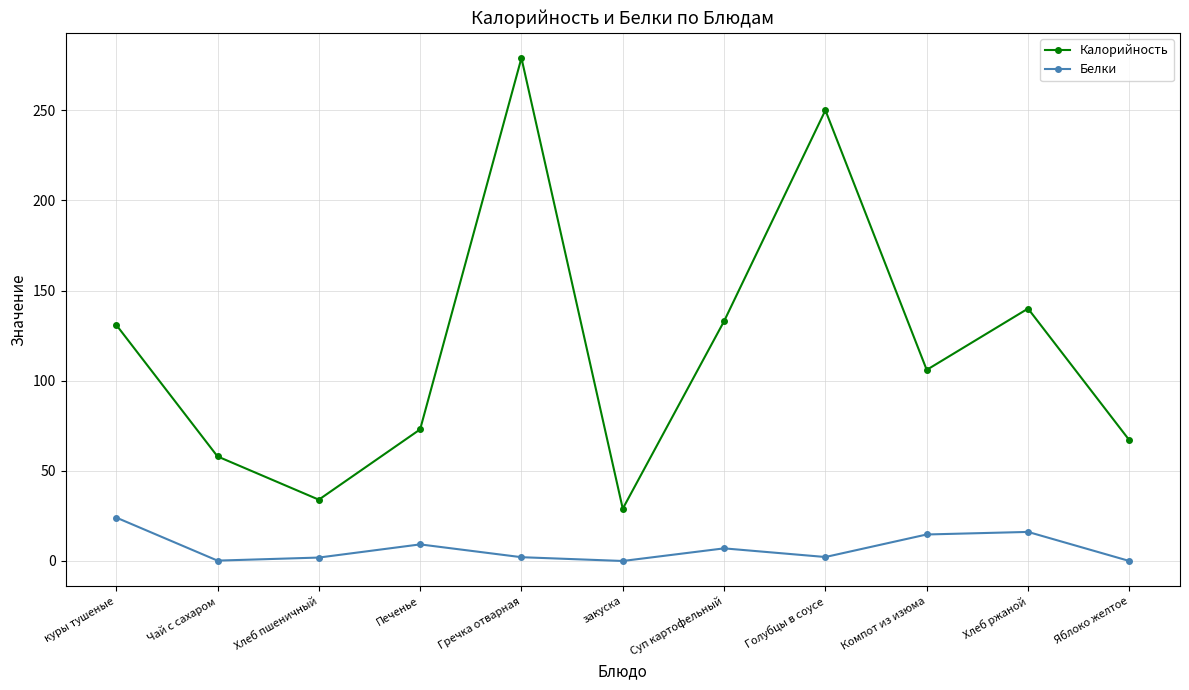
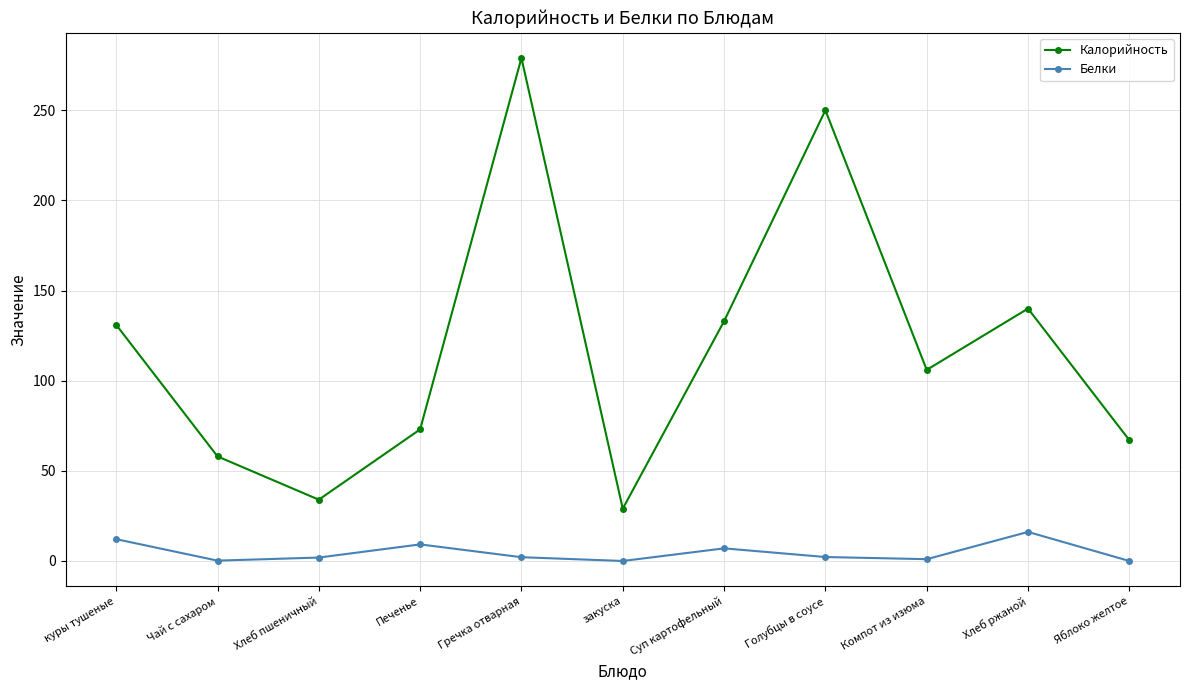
Белки, куры тушеные: 24 -> 12
Белки, Компот из изюма: 15 -> 1
